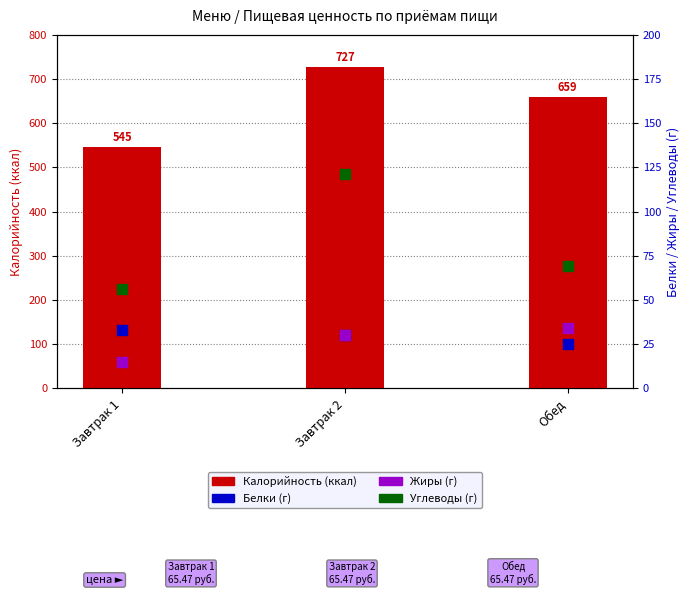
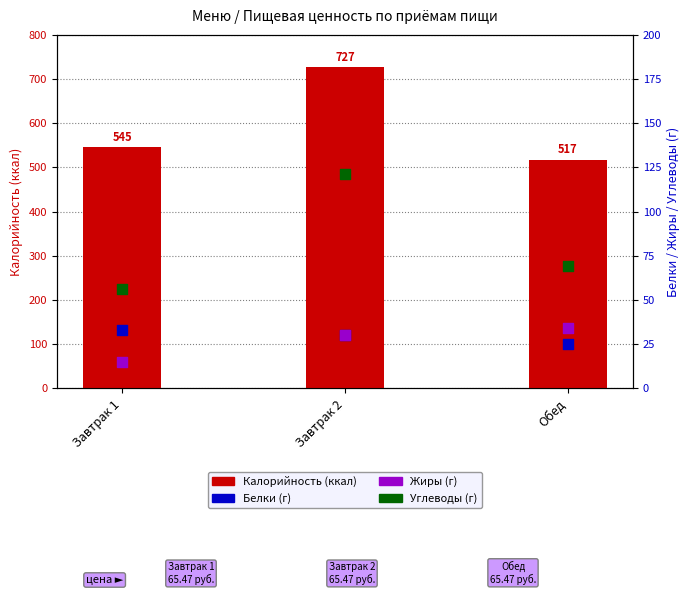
Калорийность (ккал), Обед: 659 -> 517
